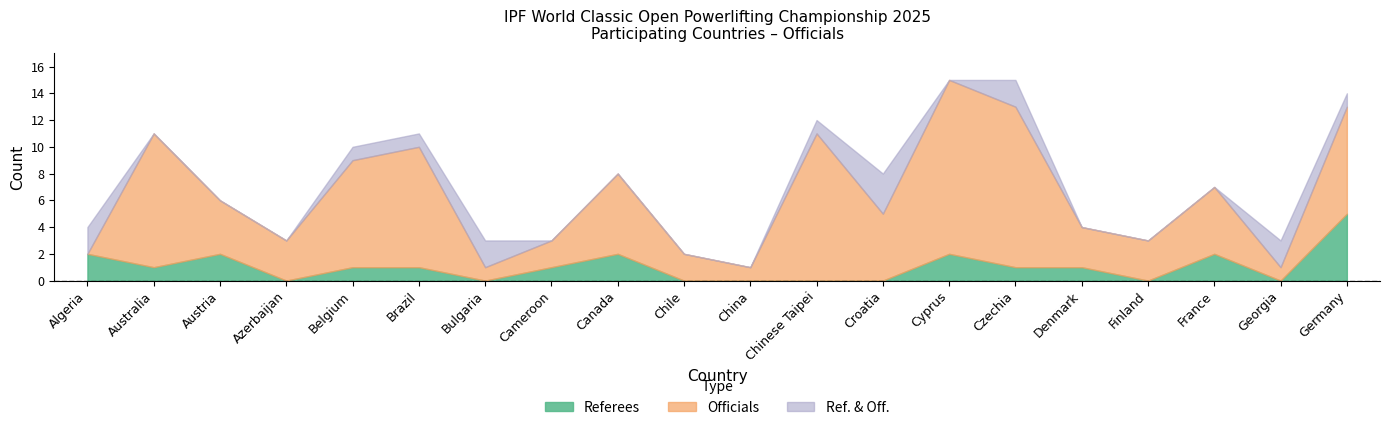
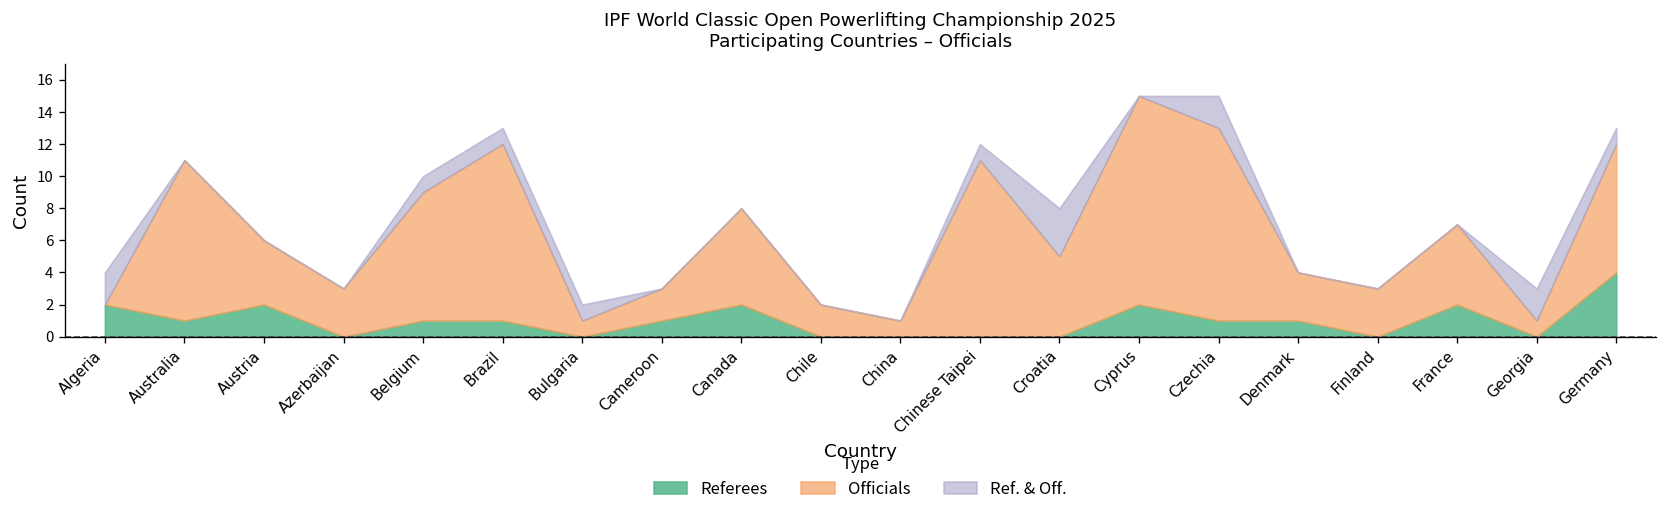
Officials, Brazil: 9 -> 11
Ref. & Off., Bulgaria: 2 -> 1
Referees, Germany: 5 -> 4
